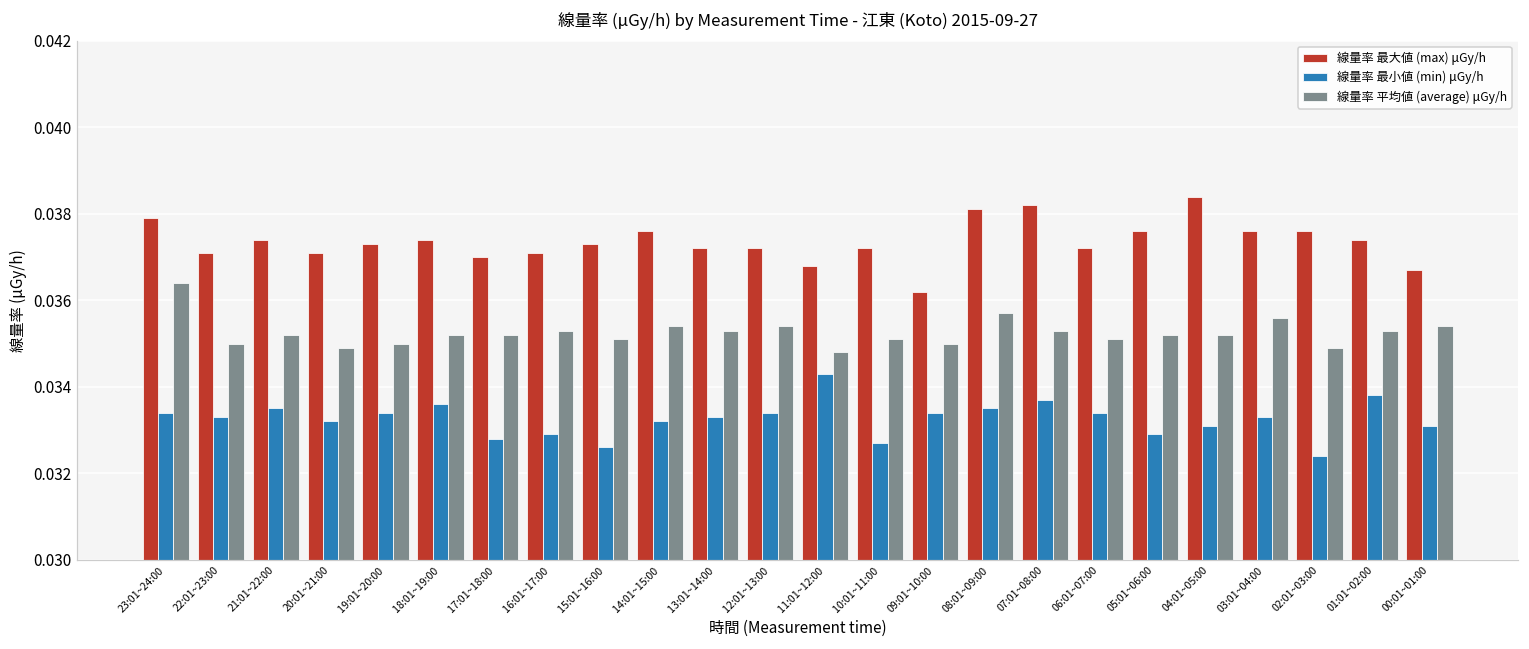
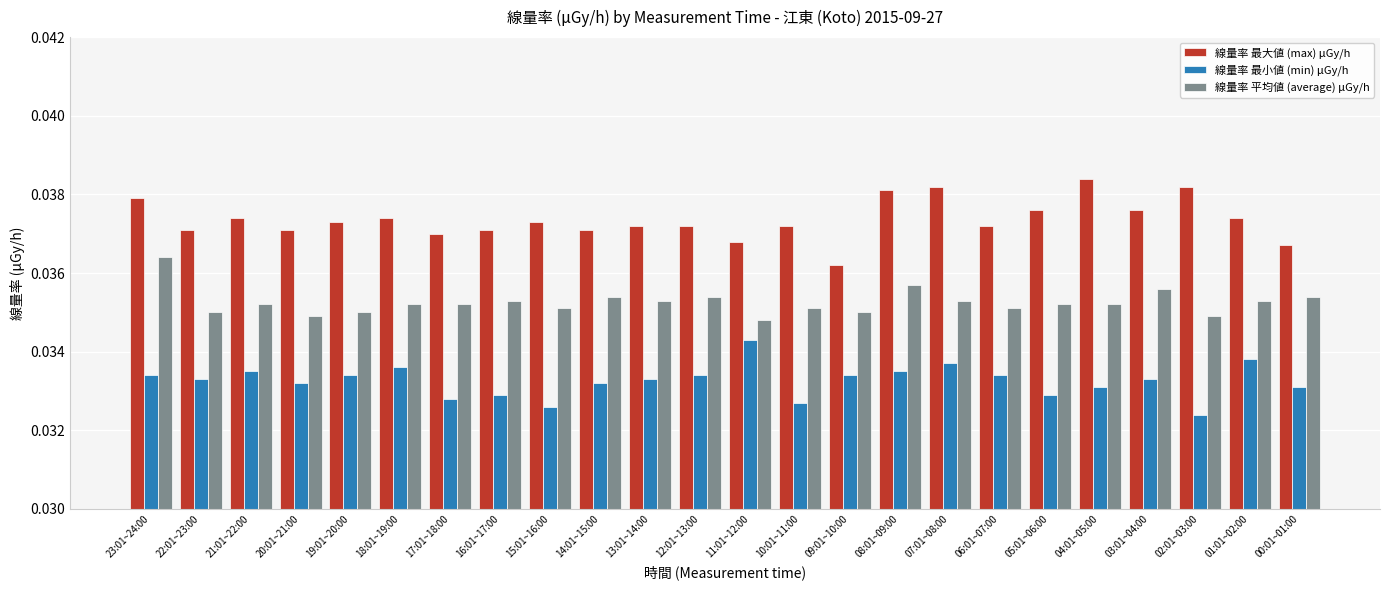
線量率 最大値 (max) μGy/h, 14:01~15:00: 0.0376 -> 0.0371
線量率 最大値 (max) μGy/h, 02:01~03:00: 0.0376 -> 0.0382
